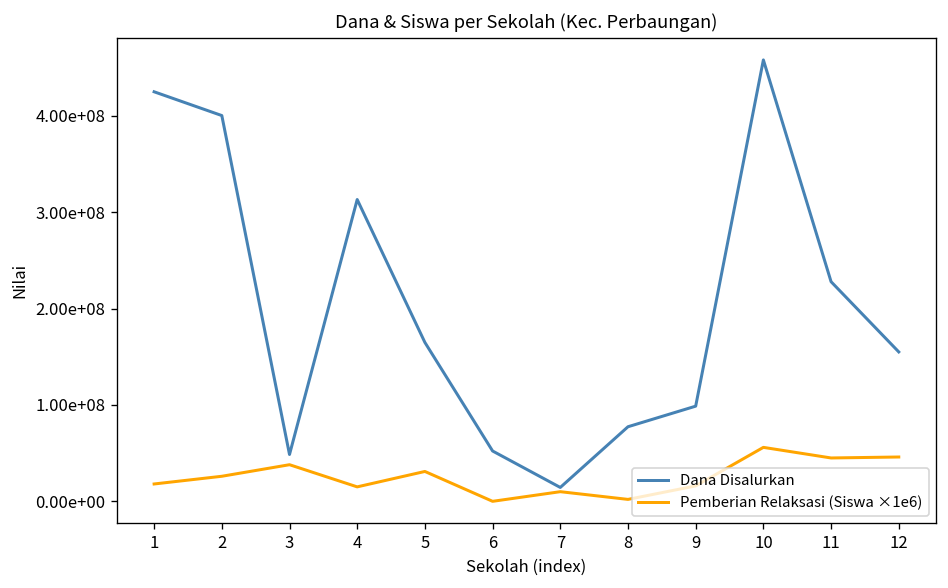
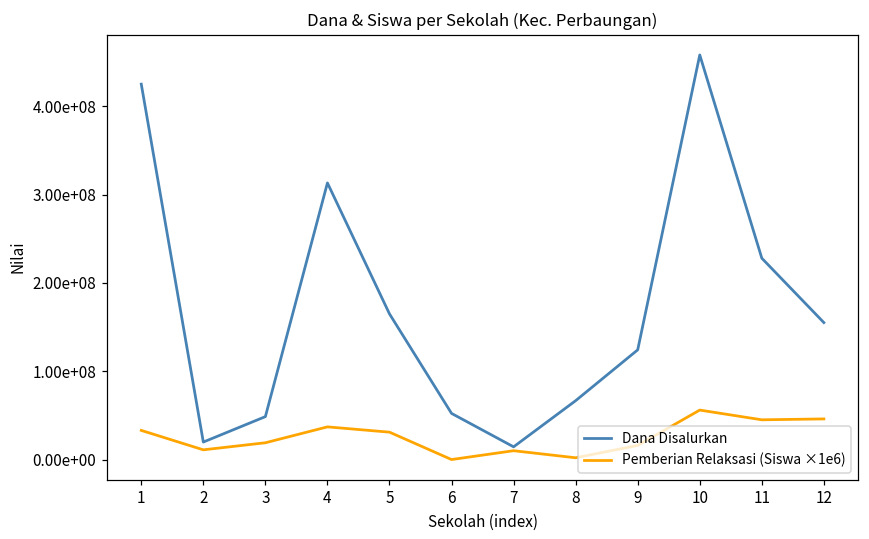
Pemberian Relaksasi (Siswa ×1e6), 1: 20000000 -> 30000000
Dana Disalurkan, 2: 400000000 -> 20000000
Pemberian Relaksasi (Siswa ×1e6), 2: 30000000 -> 10000000
Pemberian Relaksasi (Siswa ×1e6), 3: 40000000 -> 20000000
Pemberian Relaksasi (Siswa ×1e6), 4: 20000000 -> 40000000
Dana Disalurkan, 8: 80000000 -> 70000000
Dana Disalurkan, 9: 100000000 -> 120000000
